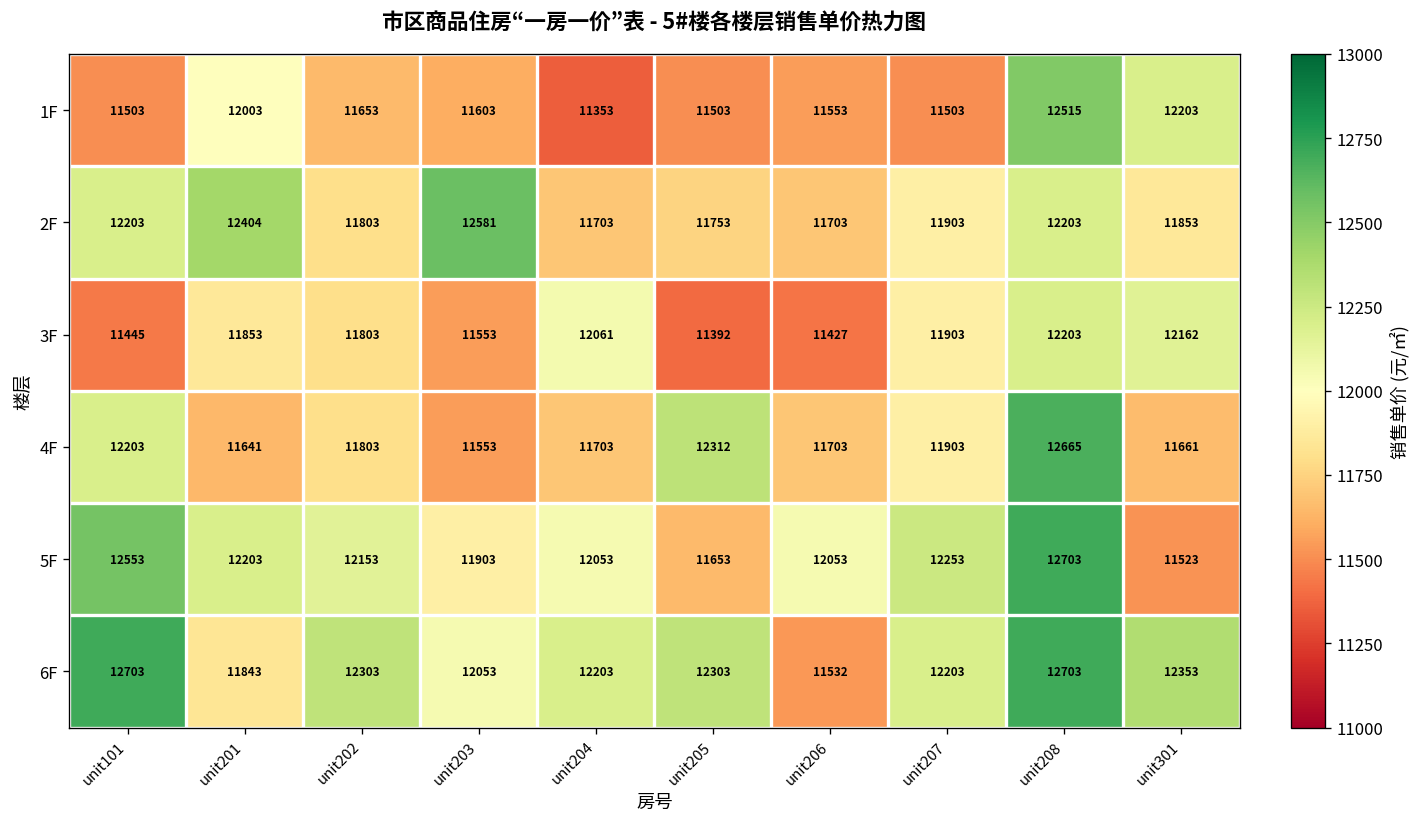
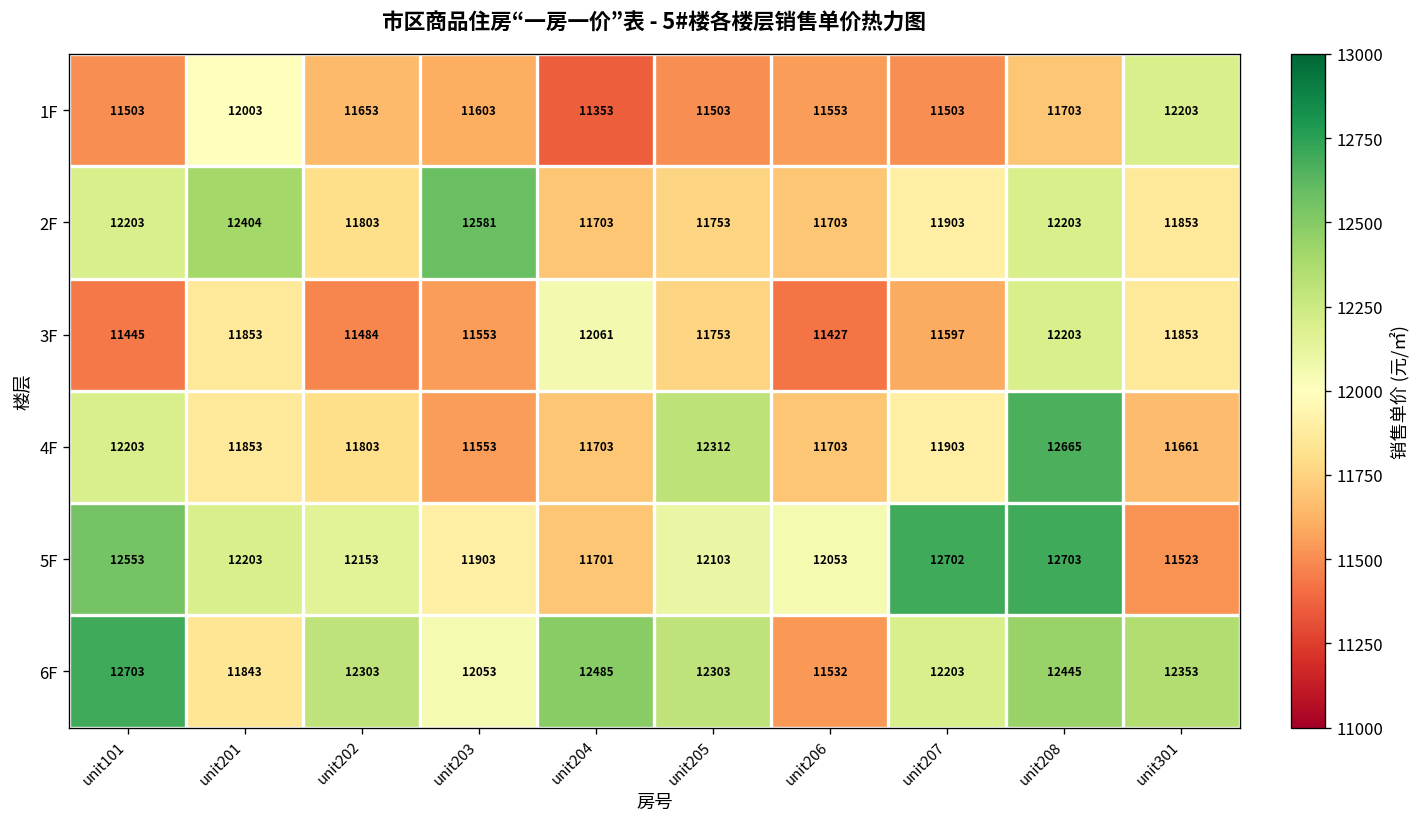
1F, unit208: 12515 -> 11703
3F, unit202: 11803 -> 11484
3F, unit205: 11392 -> 11753
3F, unit207: 11903 -> 11597
3F, unit301: 12162 -> 11853
4F, unit201: 11641 -> 11853
5F, unit204: 12053 -> 11701
5F, unit205: 11653 -> 12103
5F, unit207: 12253 -> 12702
6F, unit204: 12203 -> 12485
6F, unit208: 12703 -> 12445
